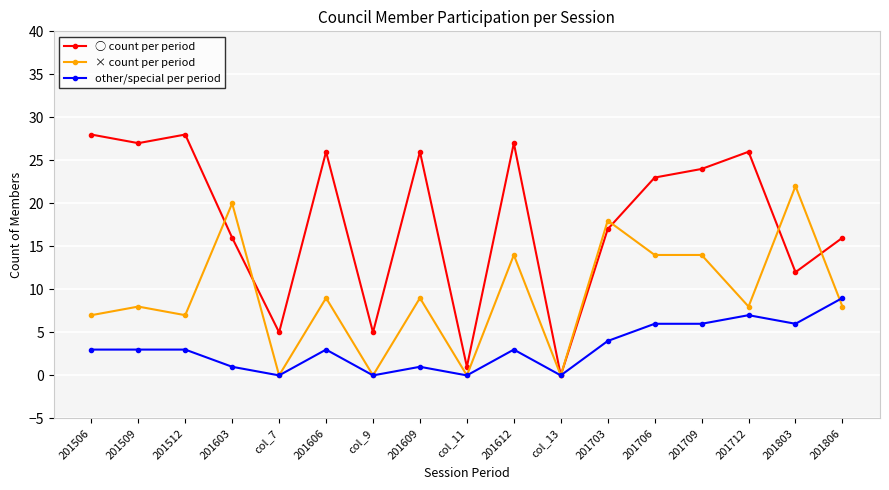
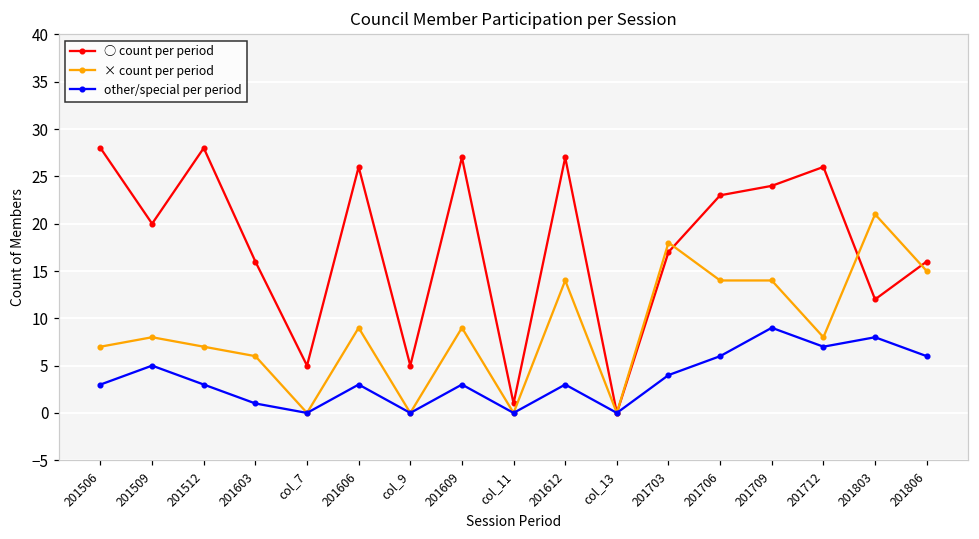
○ count per period, 201509: 27 -> 20
other/special per period, 201509: 3 -> 5
× count per period, 201603: 20 -> 6
○ count per period, 201609: 26 -> 27
other/special per period, 201609: 1 -> 3
other/special per period, 201709: 6 -> 9
× count per period, 201803: 22 -> 21
other/special per period, 201803: 6 -> 8
× count per period, 201806: 8 -> 15
other/special per period, 201806: 9 -> 6
